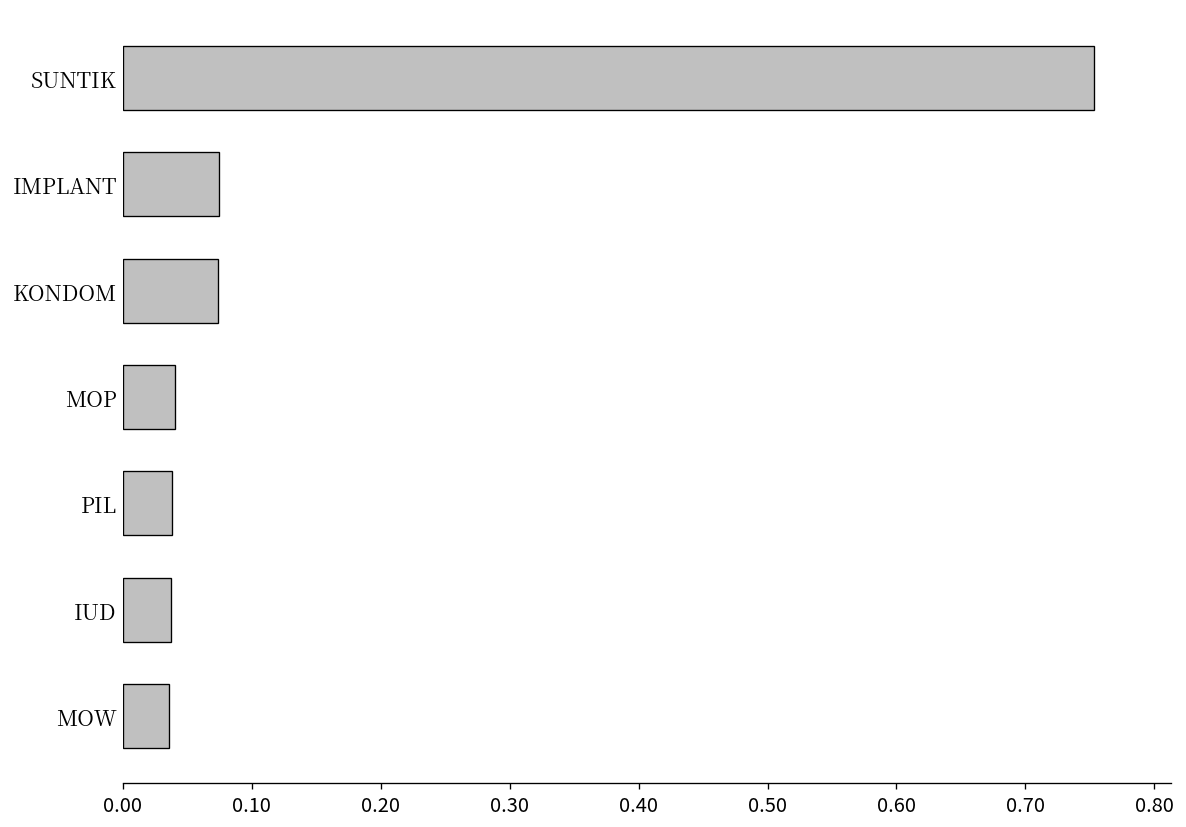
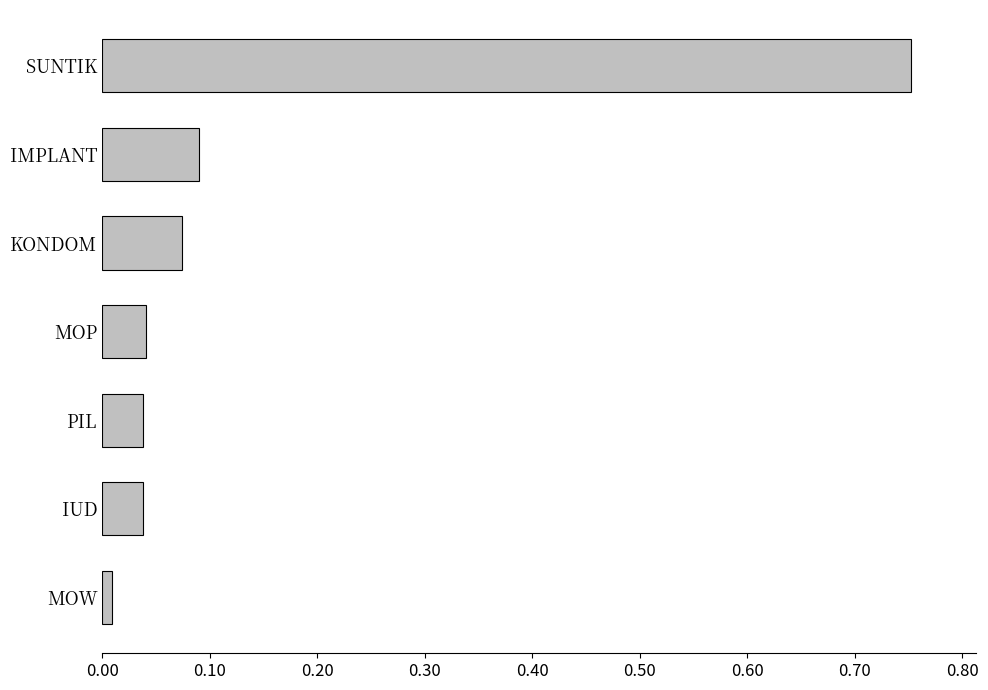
IMPLANT: 0.074 -> 0.090
MOW: 0.036 -> 0.009
